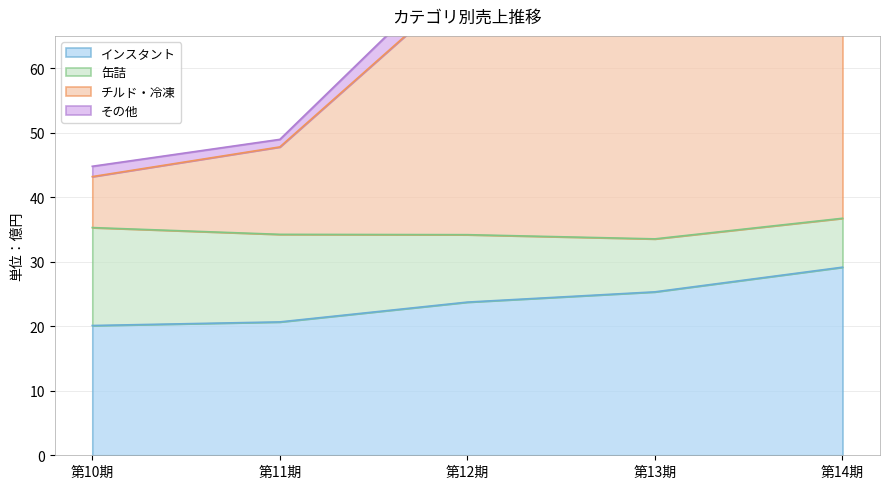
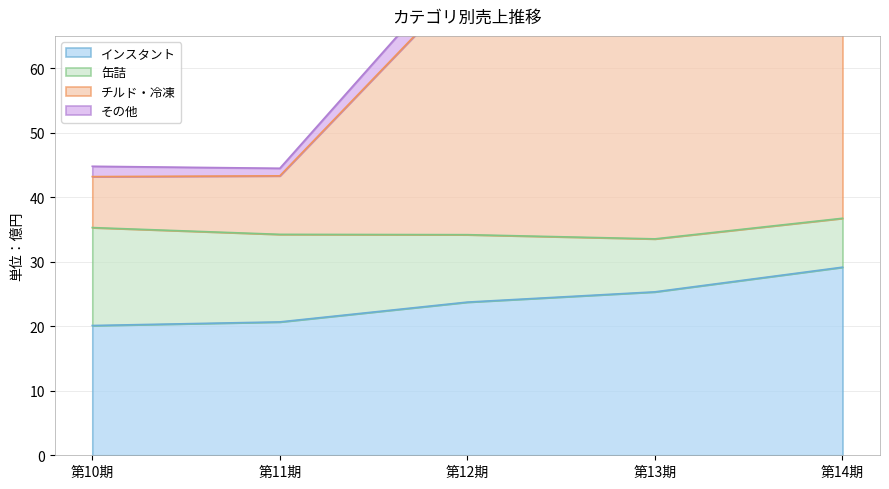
チルド・冷凍, 第11期: 14 -> 9
